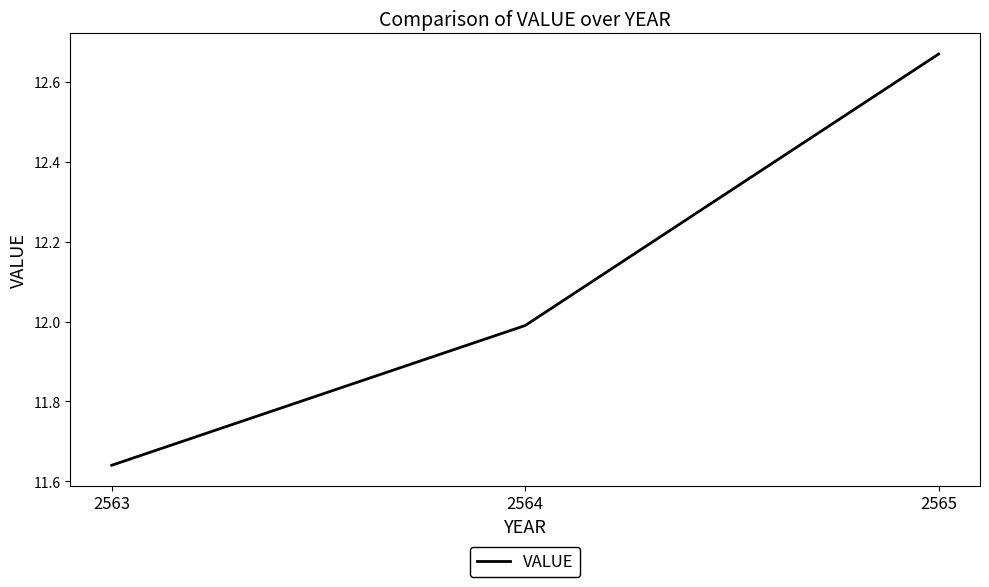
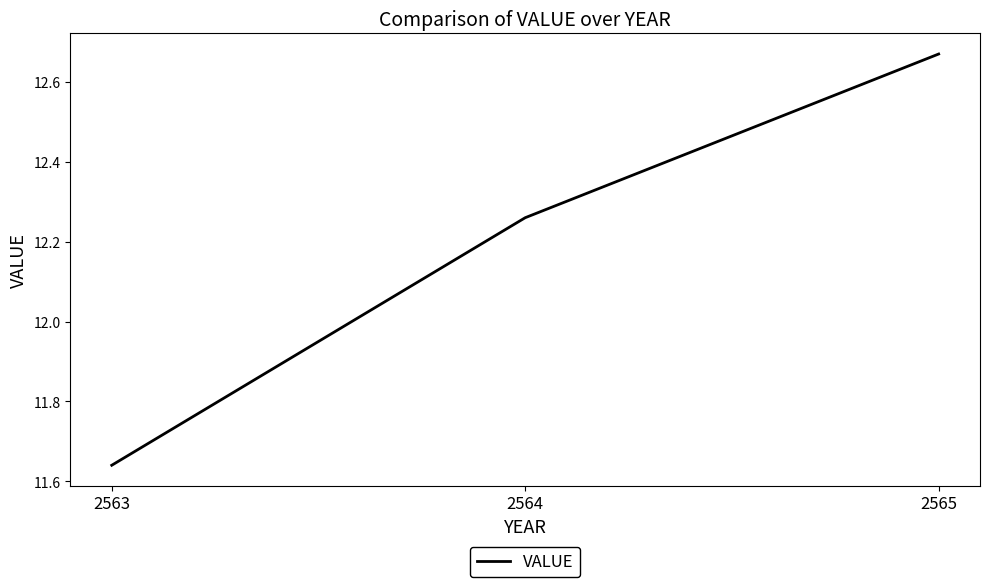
2564: 11.99 -> 12.26
